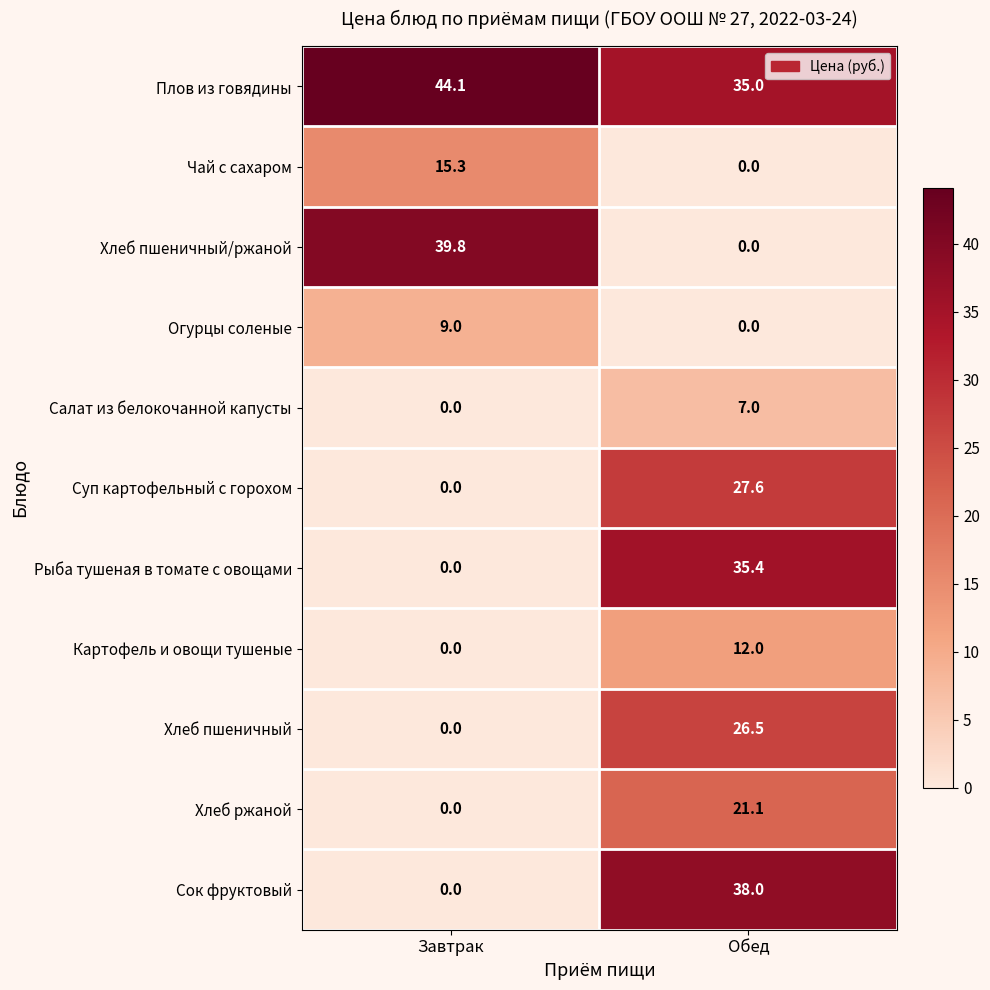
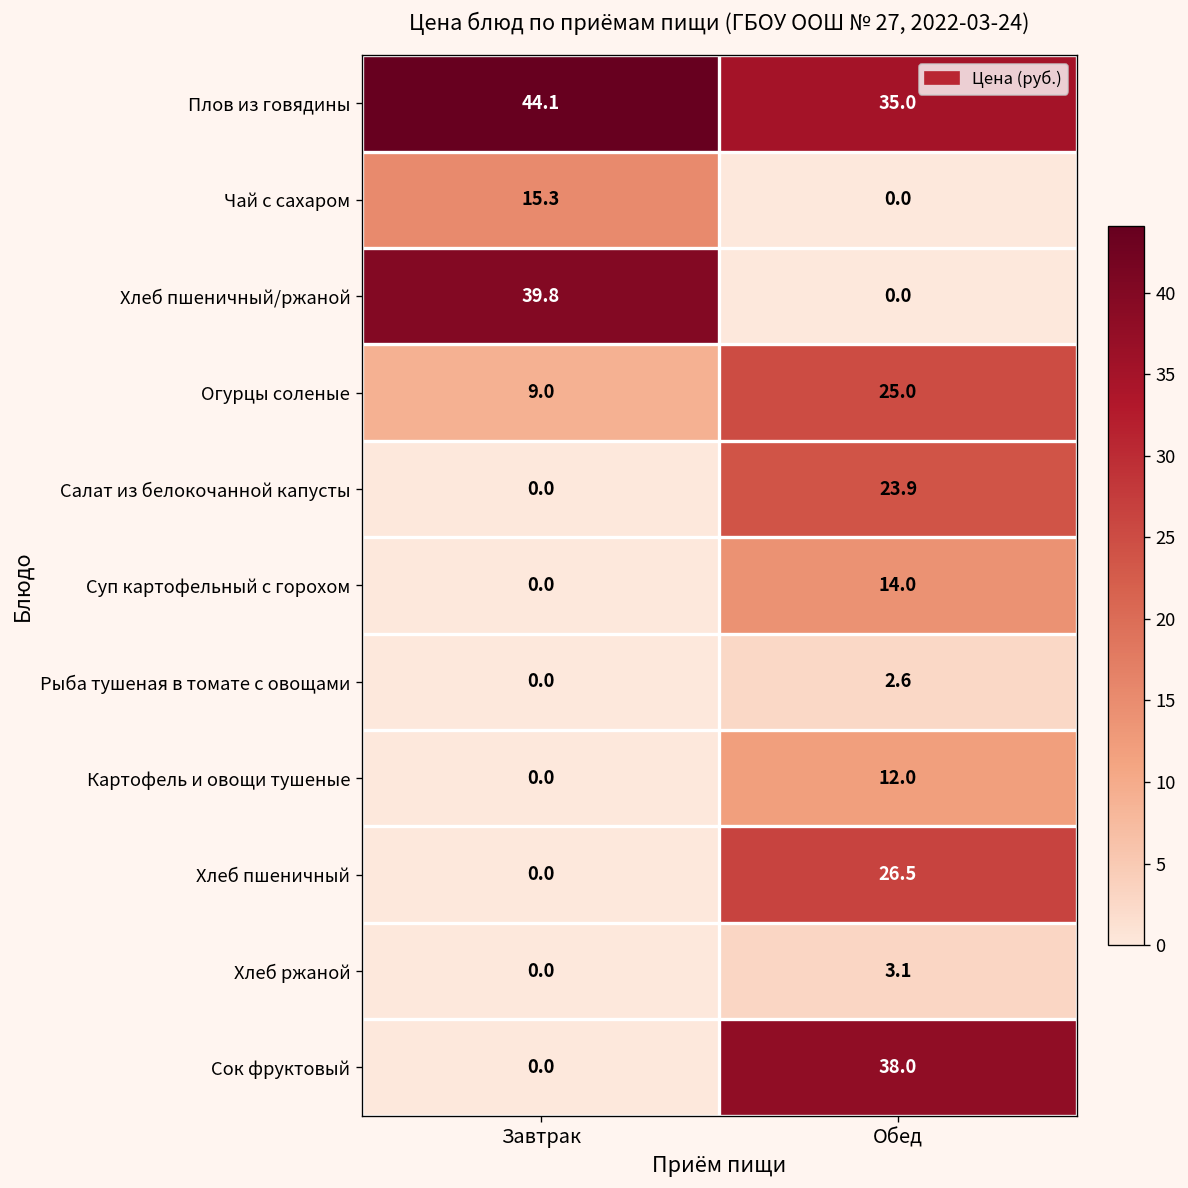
Огурцы соленые, Обед: 0.0 -> 25.0
Салат из белокочанной капусты, Обед: 7.0 -> 23.9
Суп картофельный с горохом, Обед: 27.6 -> 14.0
Рыба тушеная в томате с овощами, Обед: 35.4 -> 2.6
Хлеб ржаной, Обед: 21.1 -> 3.1
